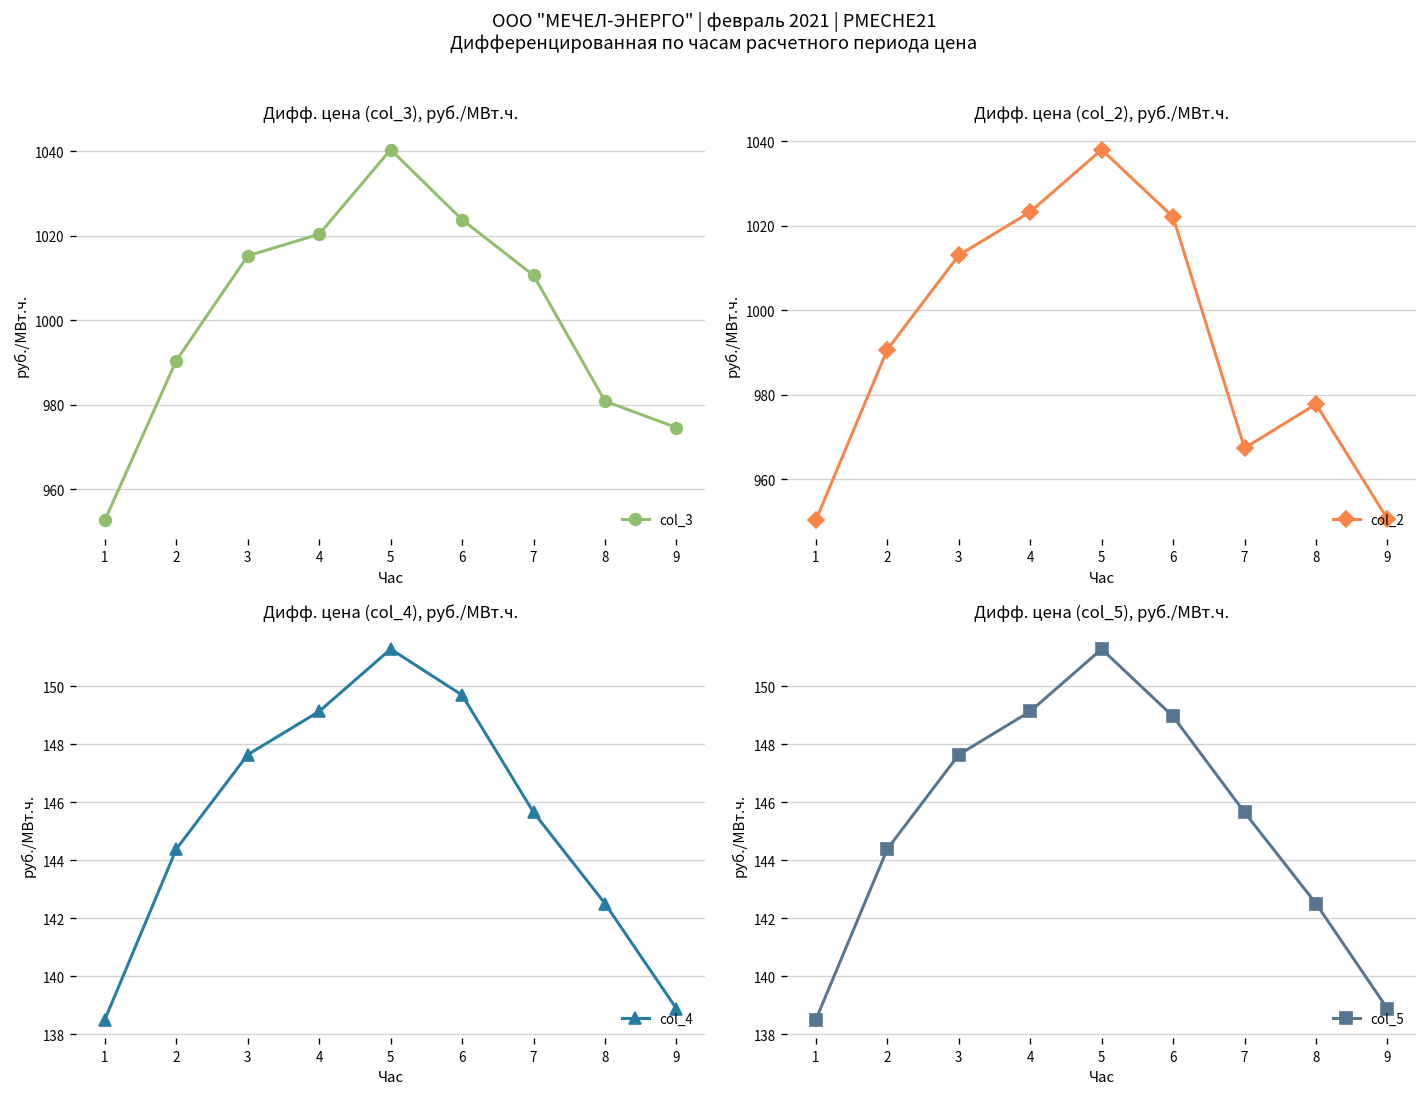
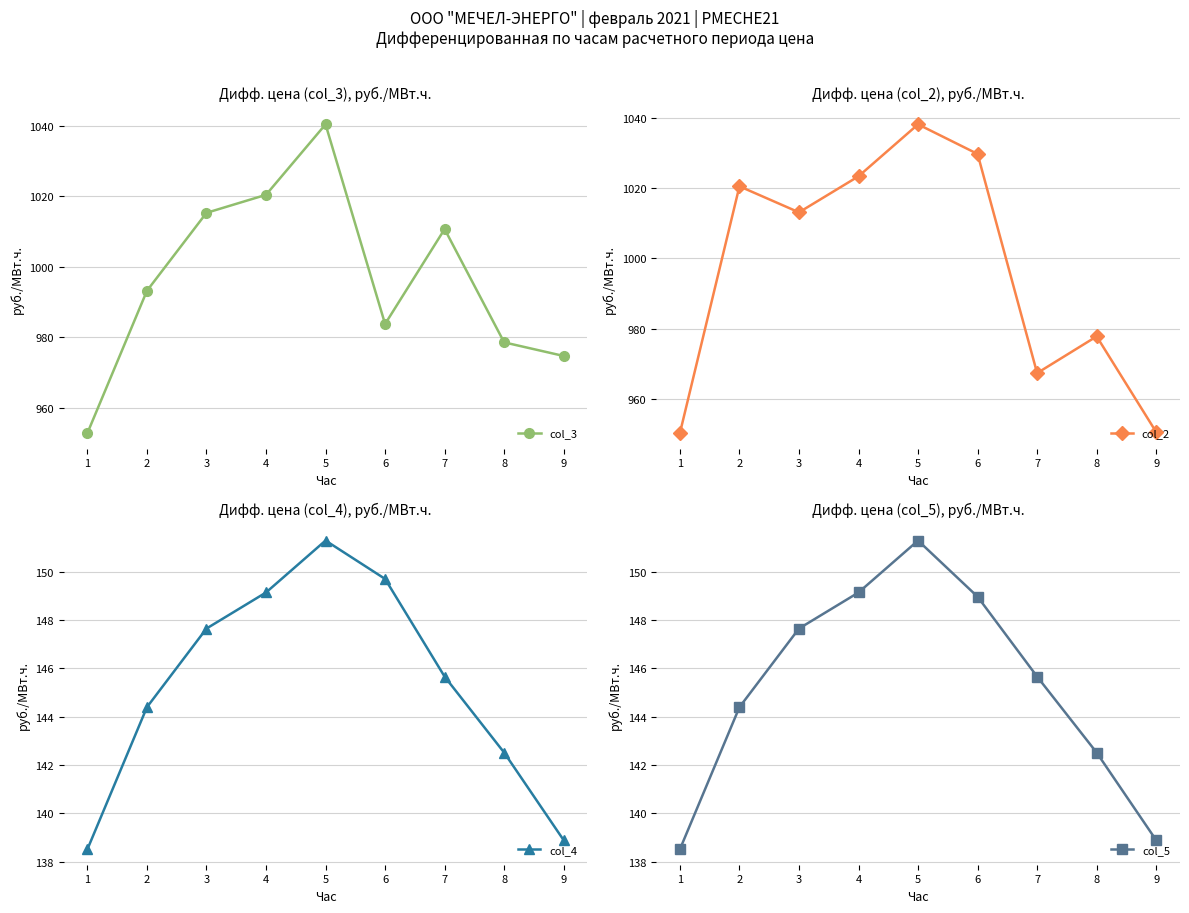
Дифф. цена (col_3), руб./МВт.ч., 2: 991 -> 993
Дифф. цена (col_3), руб./МВт.ч., 6: 1024 -> 984
Дифф. цена (col_3), руб./МВт.ч., 8: 981 -> 979
Дифф. цена (col_2), руб./МВт.ч., 2: 991 -> 1020
Дифф. цена (col_2), руб./МВт.ч., 6: 1022 -> 1030
